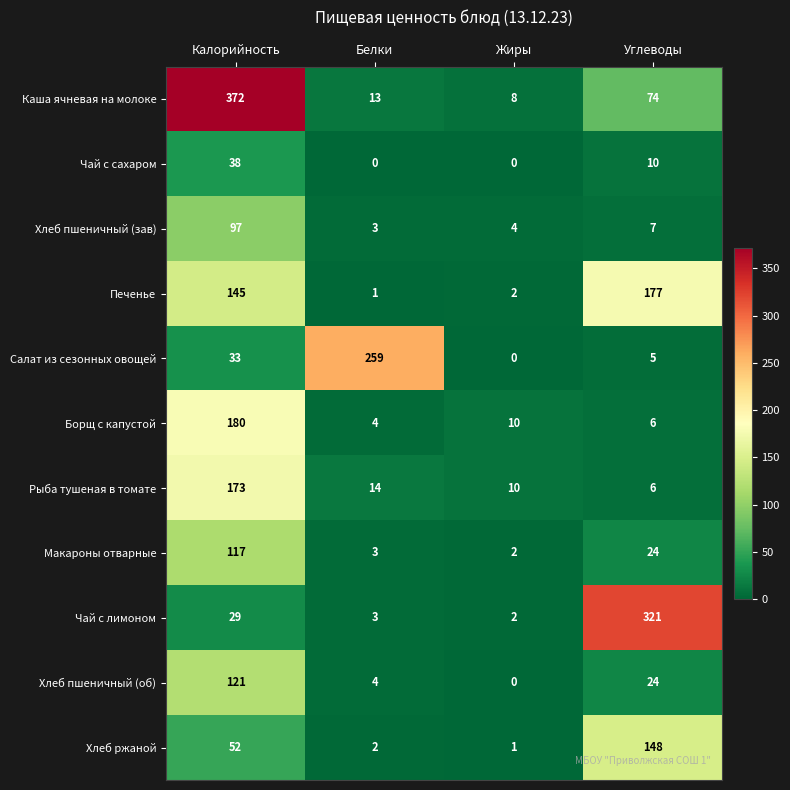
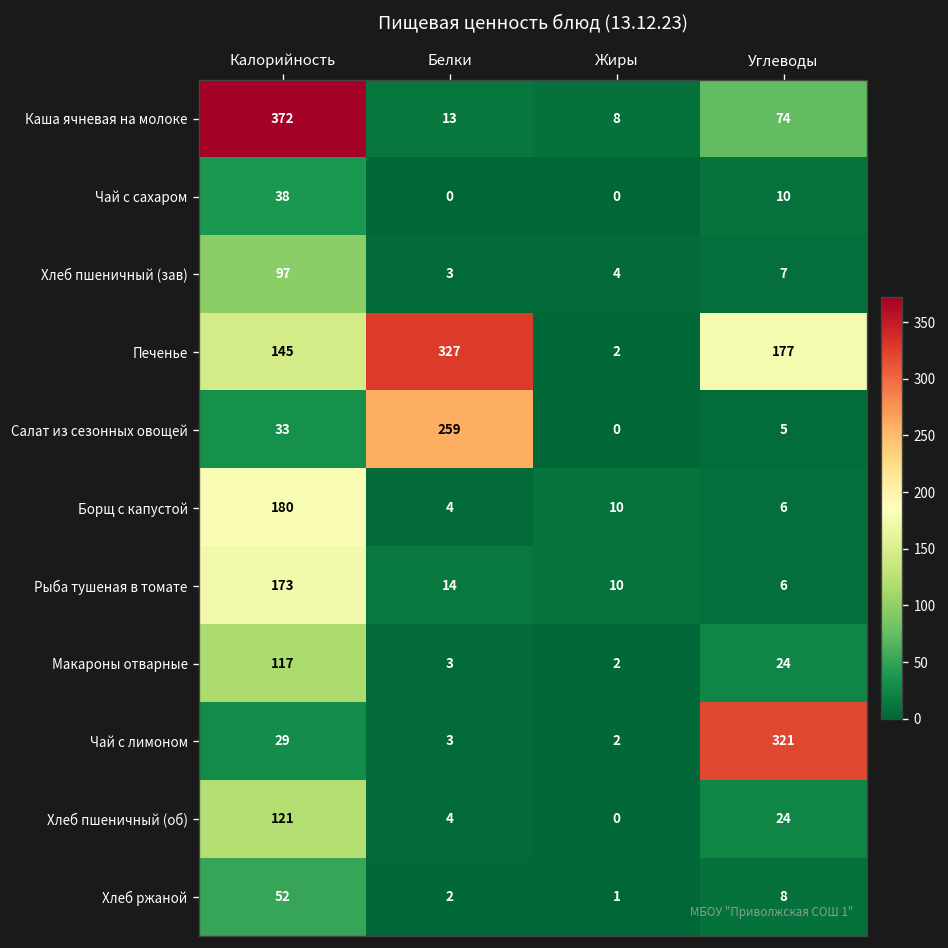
Печенье, Белки: 1 -> 327
Хлеб ржаной, Углеводы: 148 -> 8
